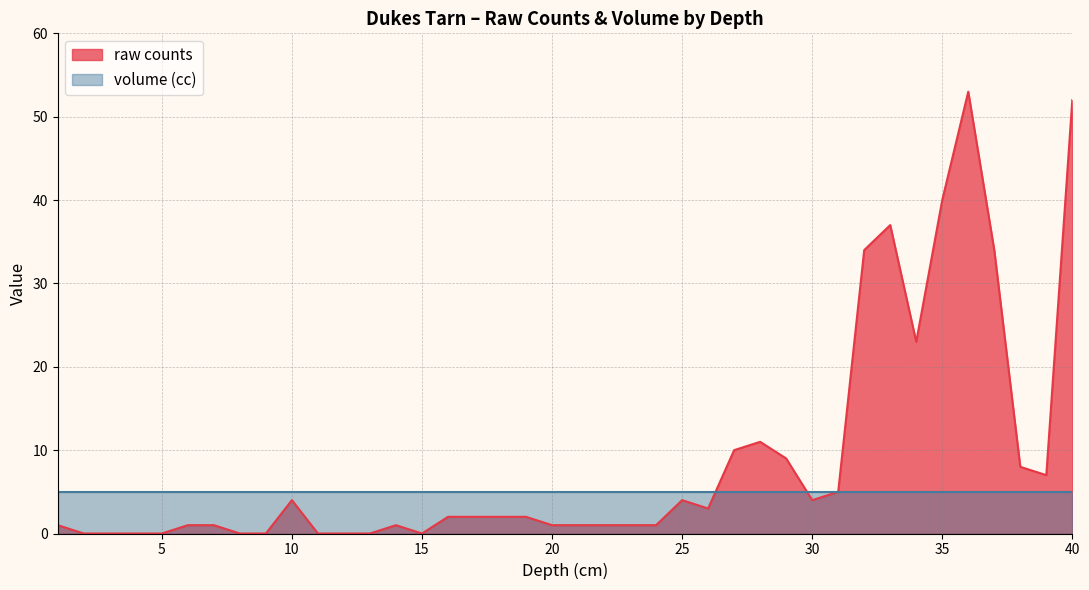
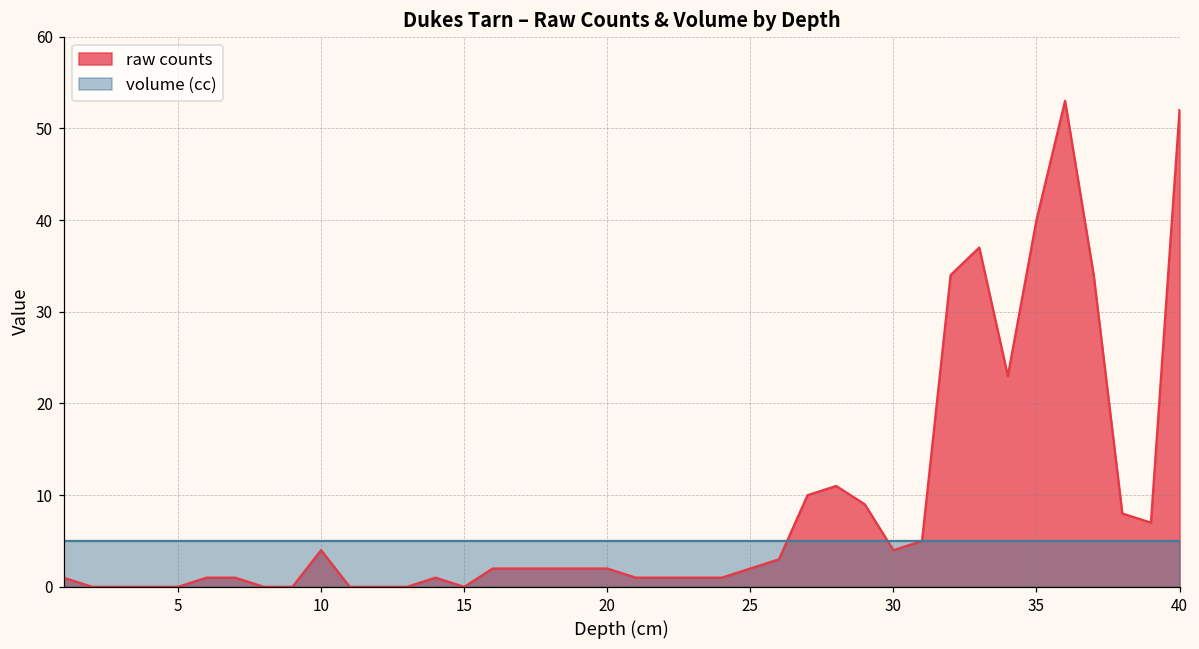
raw counts, 20: 1 -> 2
raw counts, 25: 4 -> 2
